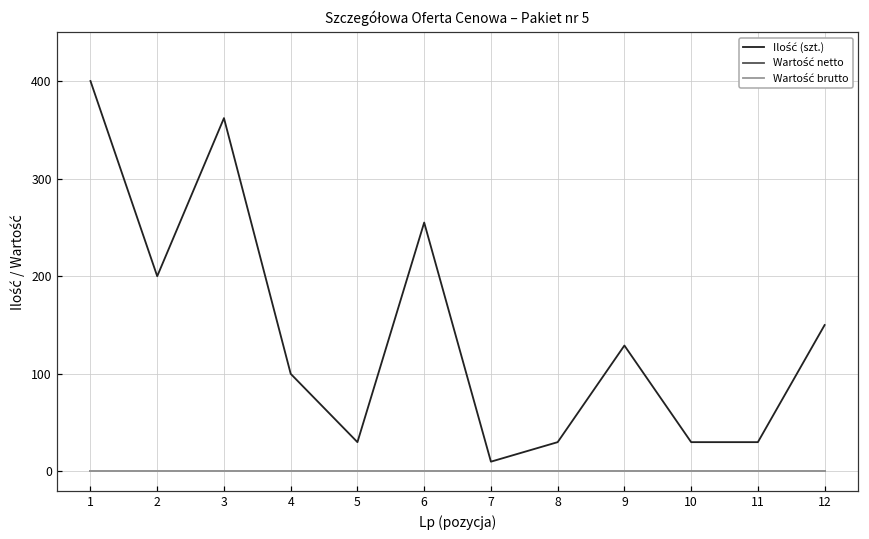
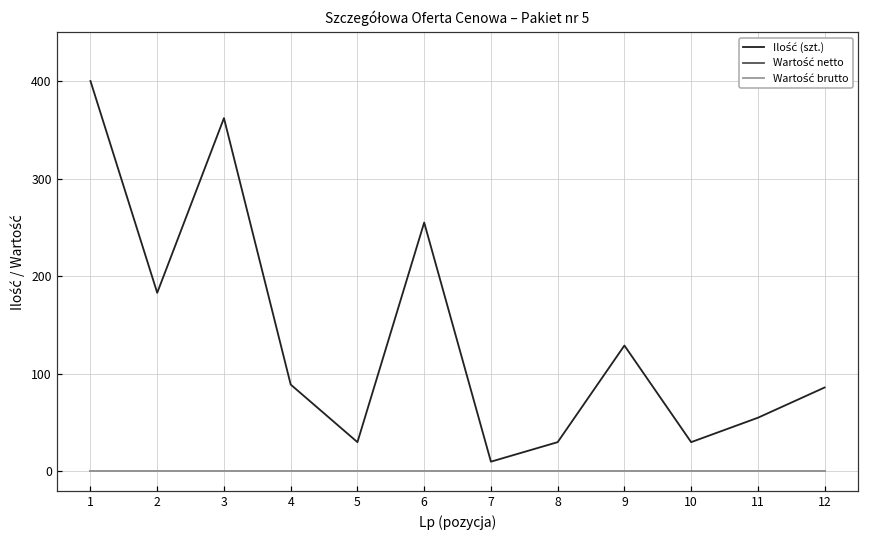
Ilość (szt.), 2: 200 -> 180
Ilość (szt.), 4: 100 -> 90
Ilość (szt.), 11: 30 -> 60
Ilość (szt.), 12: 150 -> 90
